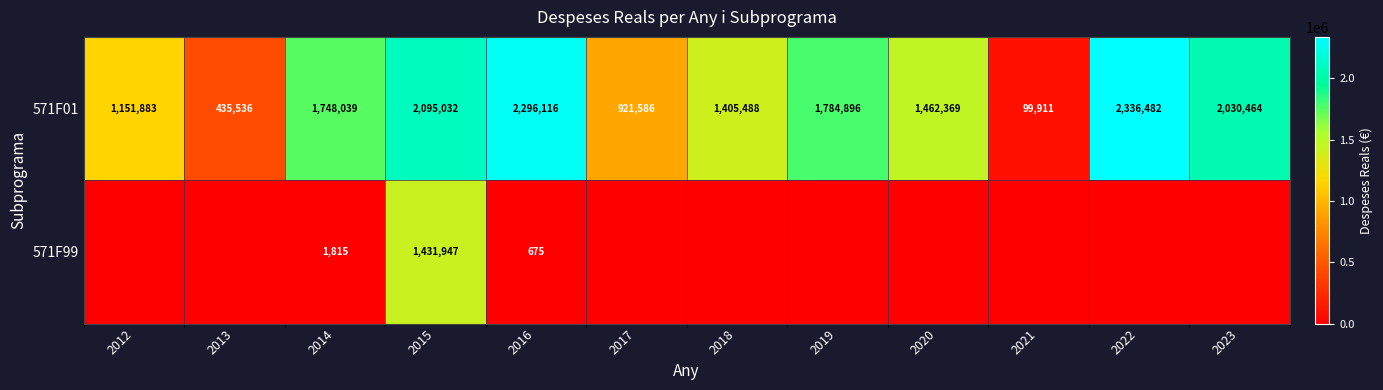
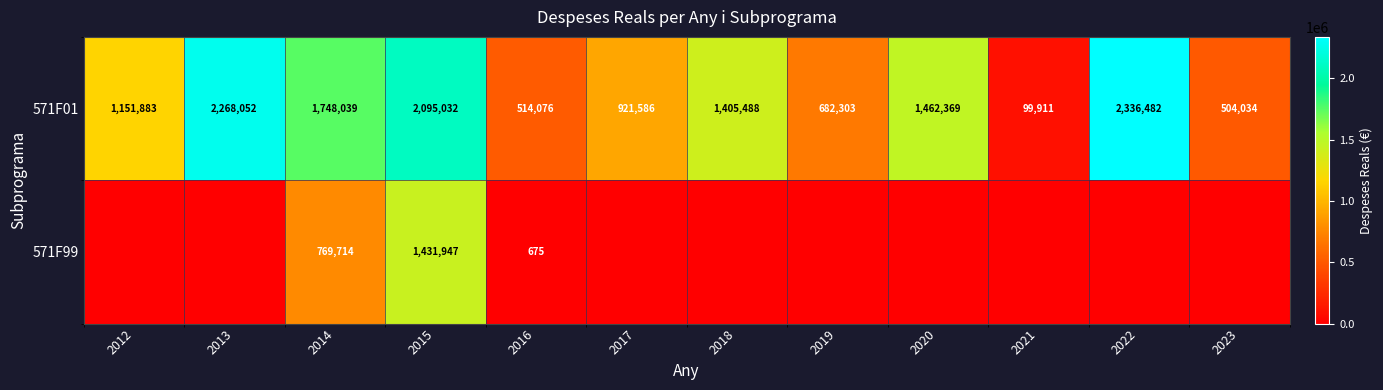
571F01, 2013: 435,536 -> 2,268,052
571F01, 2016: 2,296,116 -> 514,076
571F01, 2019: 1,784,896 -> 682,303
571F01, 2023: 2,030,464 -> 504,034
571F99, 2014: 1,815 -> 769,714
